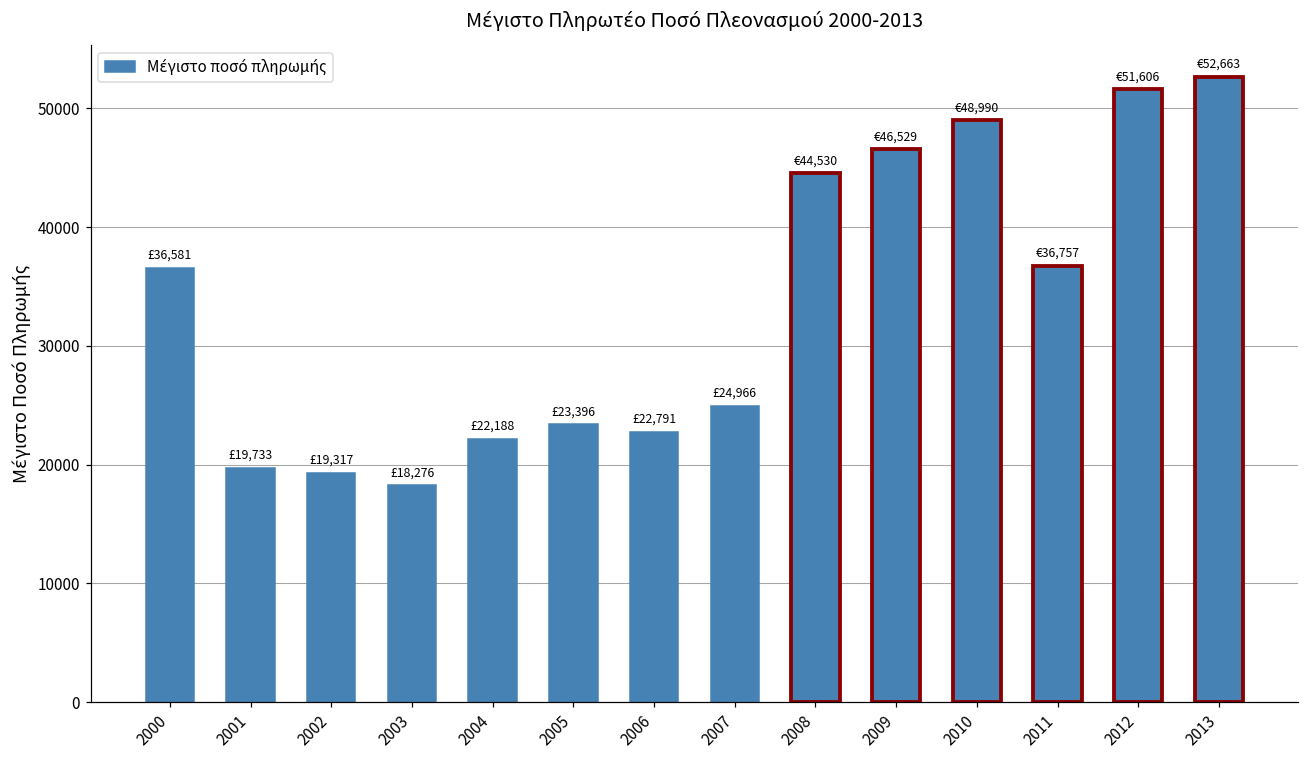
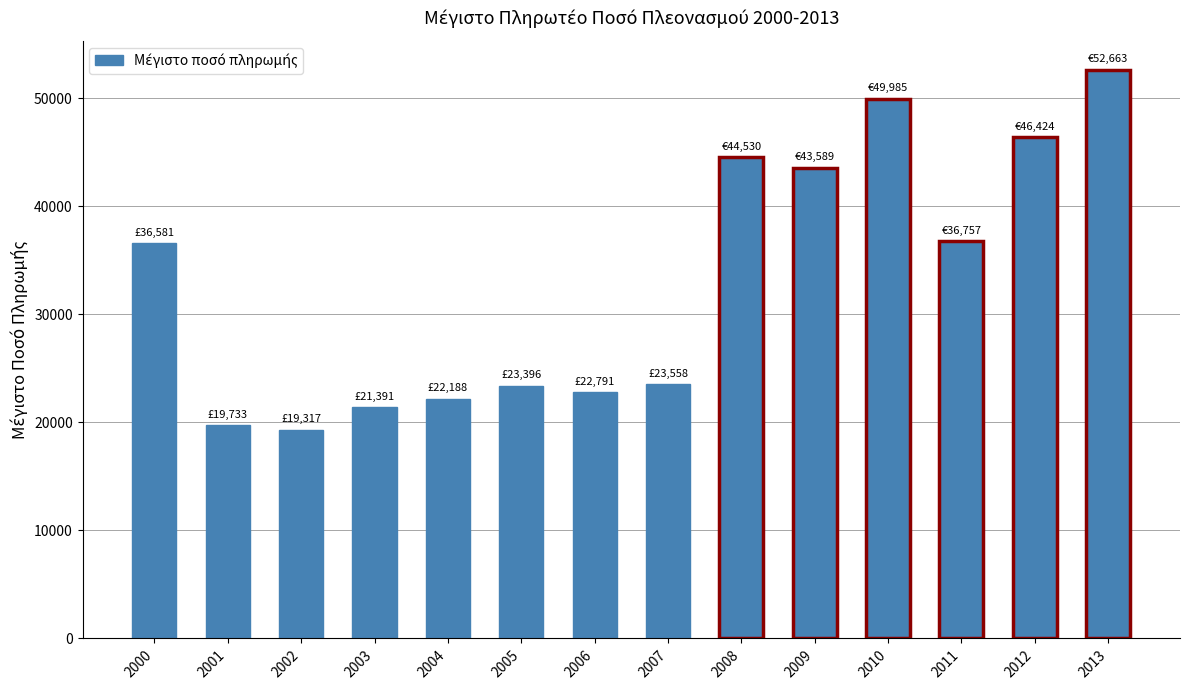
2003: £18,276 -> £21,391
2007: £24,966 -> £23,558
2009: €46,529 -> €43,589
2010: €48,990 -> €49,985
2012: €51,606 -> €46,424
